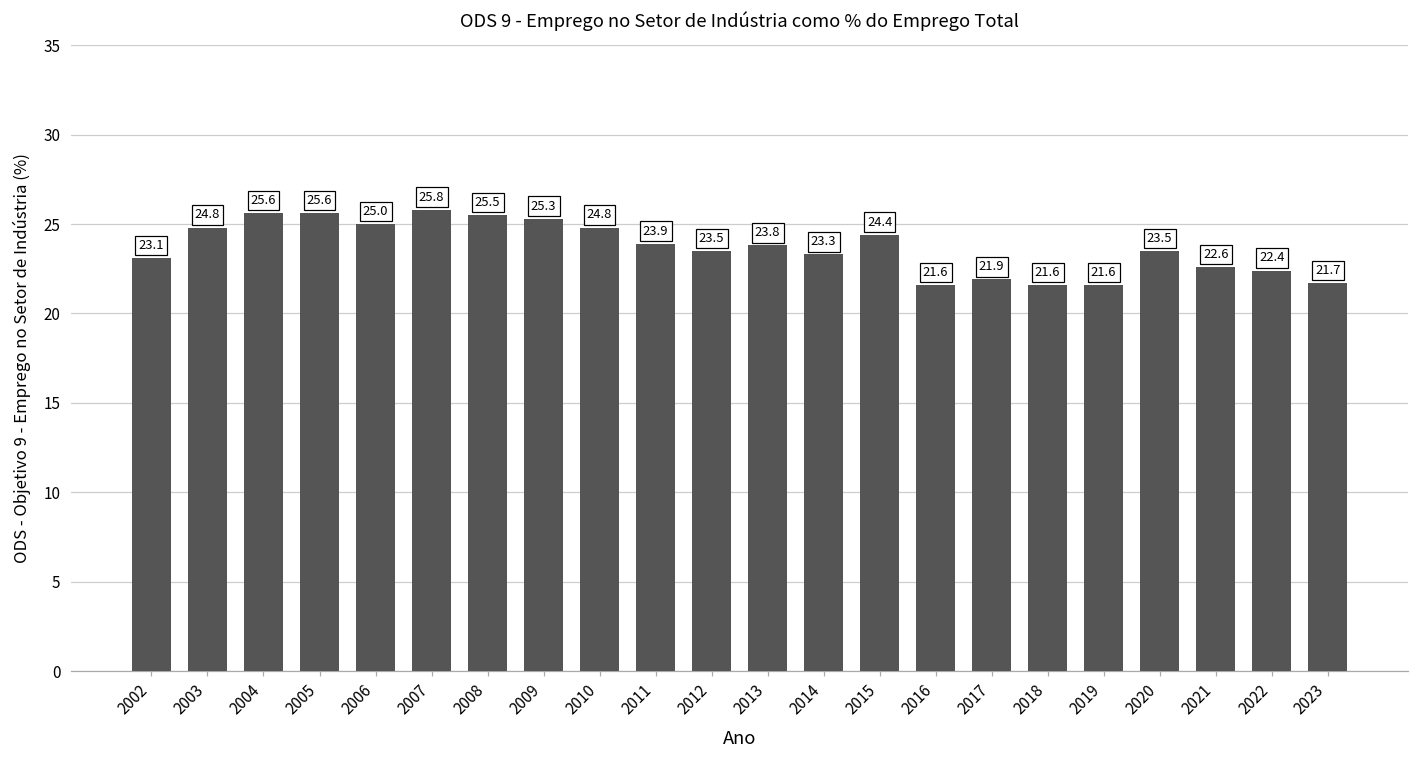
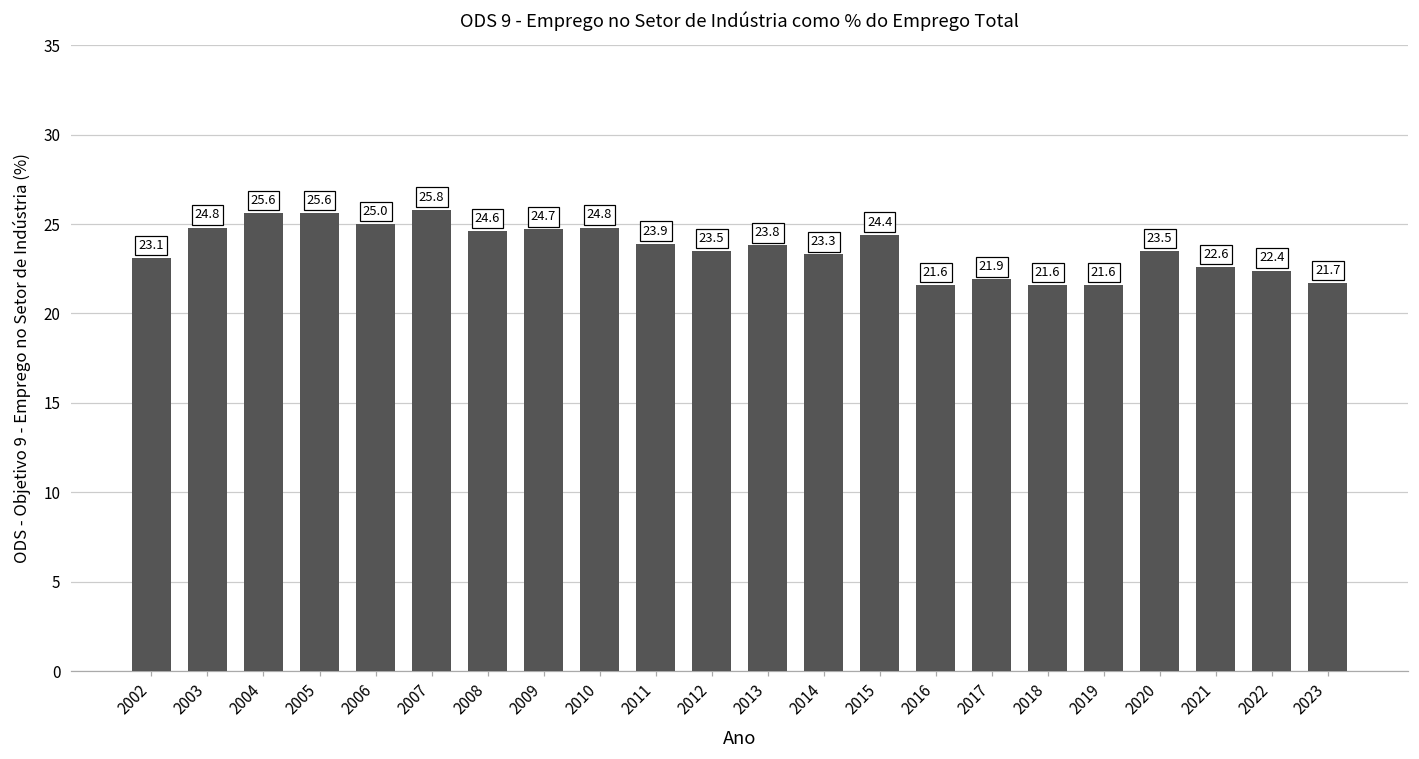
2008: 25.5 -> 24.6
2009: 25.3 -> 24.7
